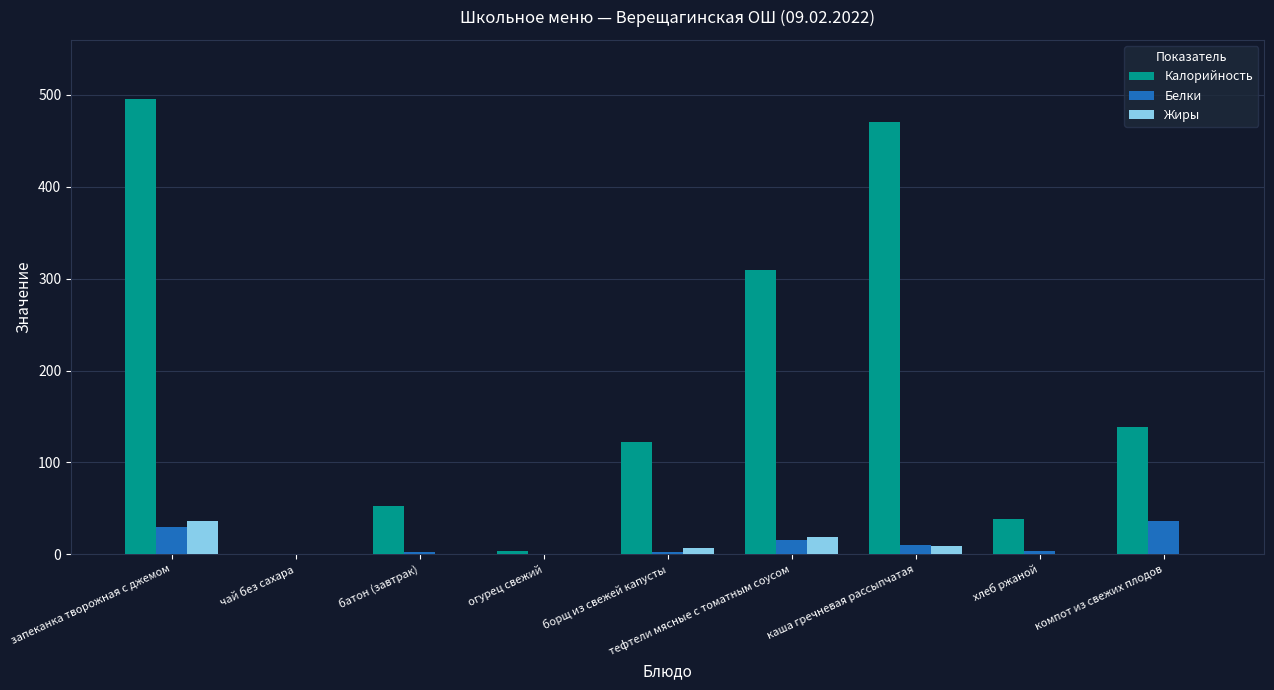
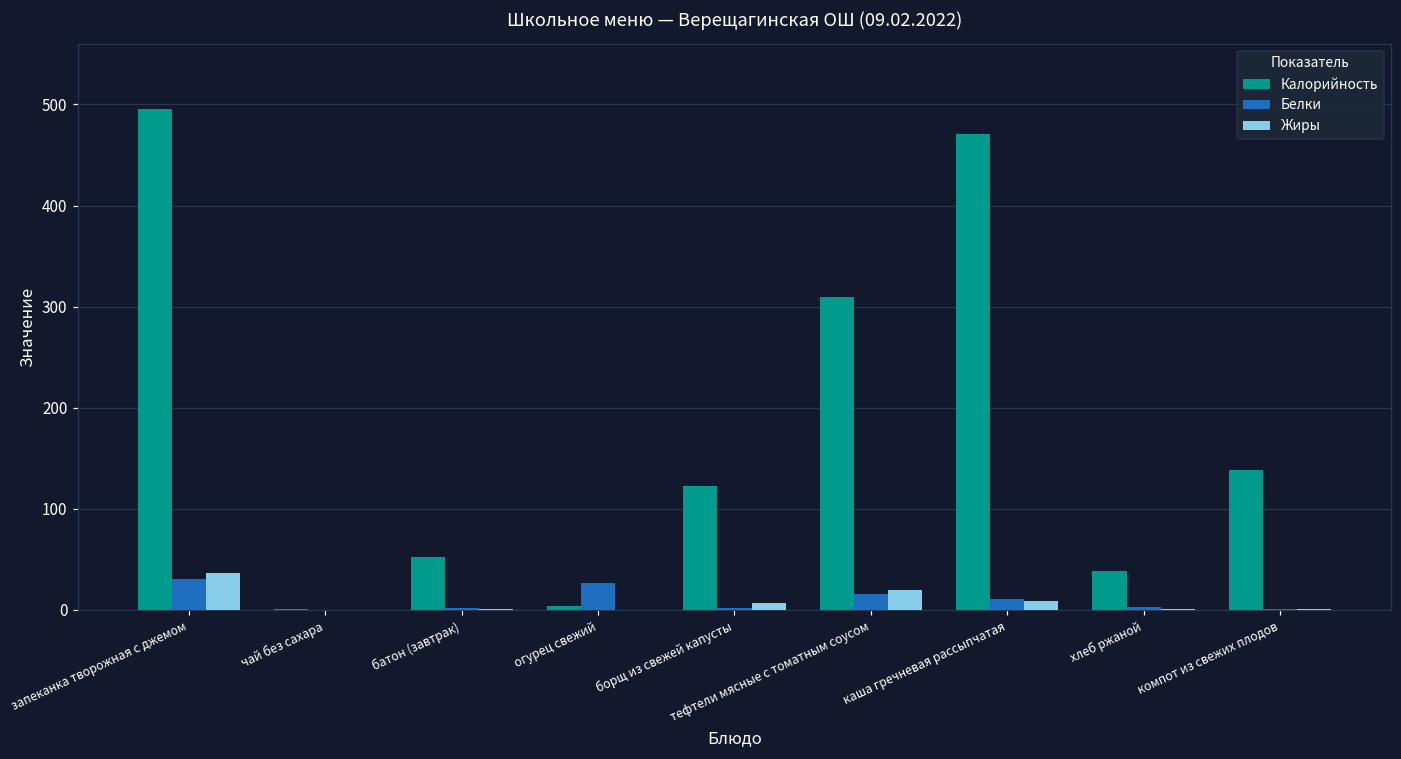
Белки, огурец свежий: 0 -> 30
Белки, компот из свежих плодов: 40 -> 0
